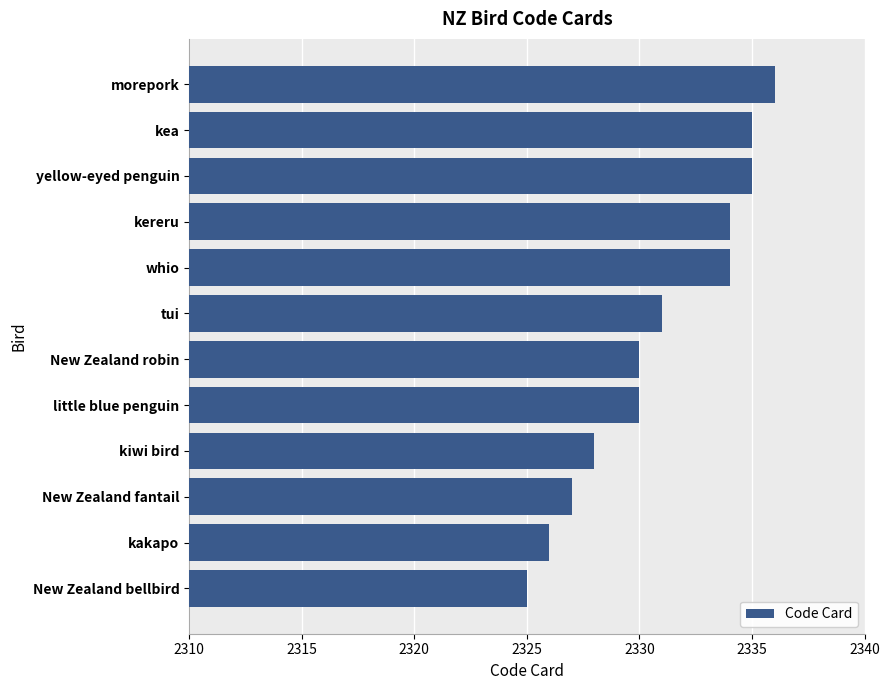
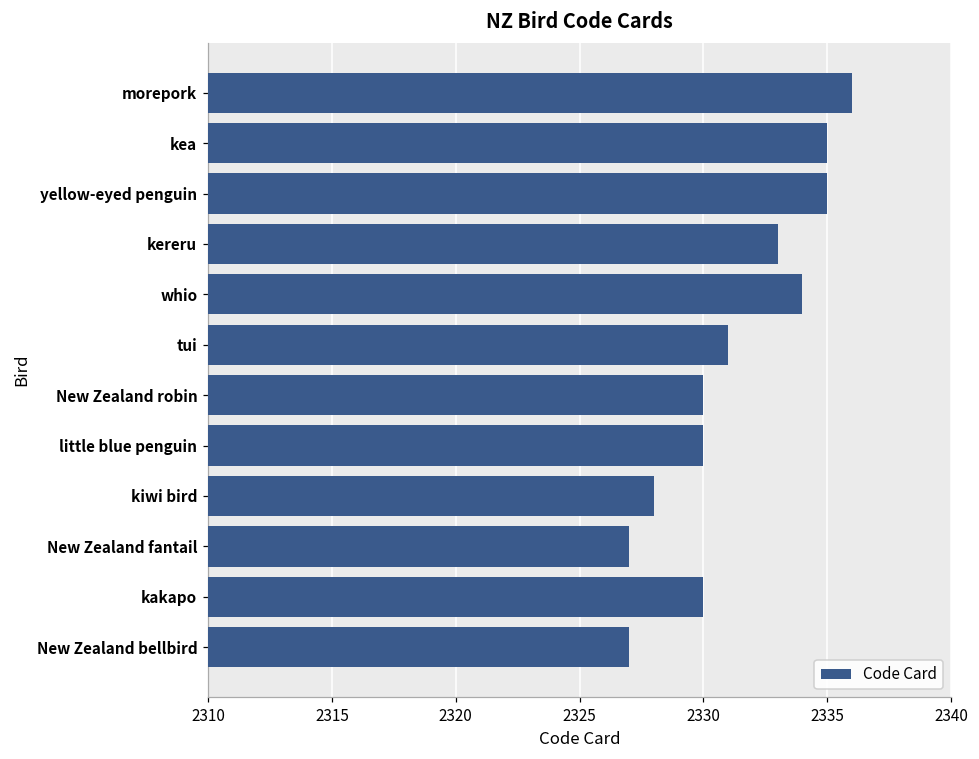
kereru: 2334 -> 2333
kakapo: 2326 -> 2330
New Zealand bellbird: 2325 -> 2327
